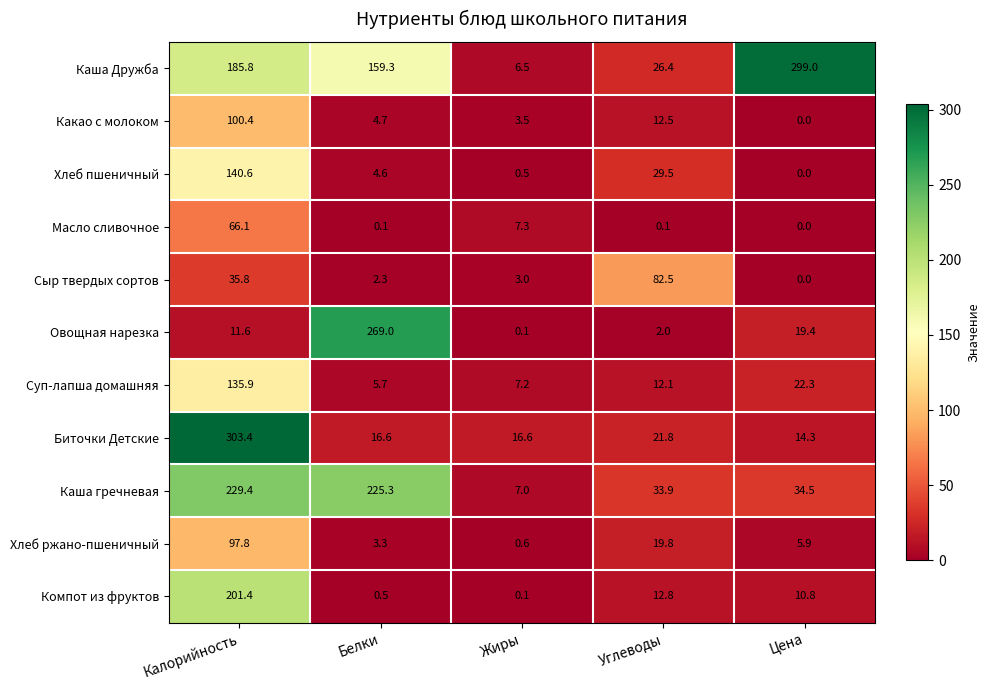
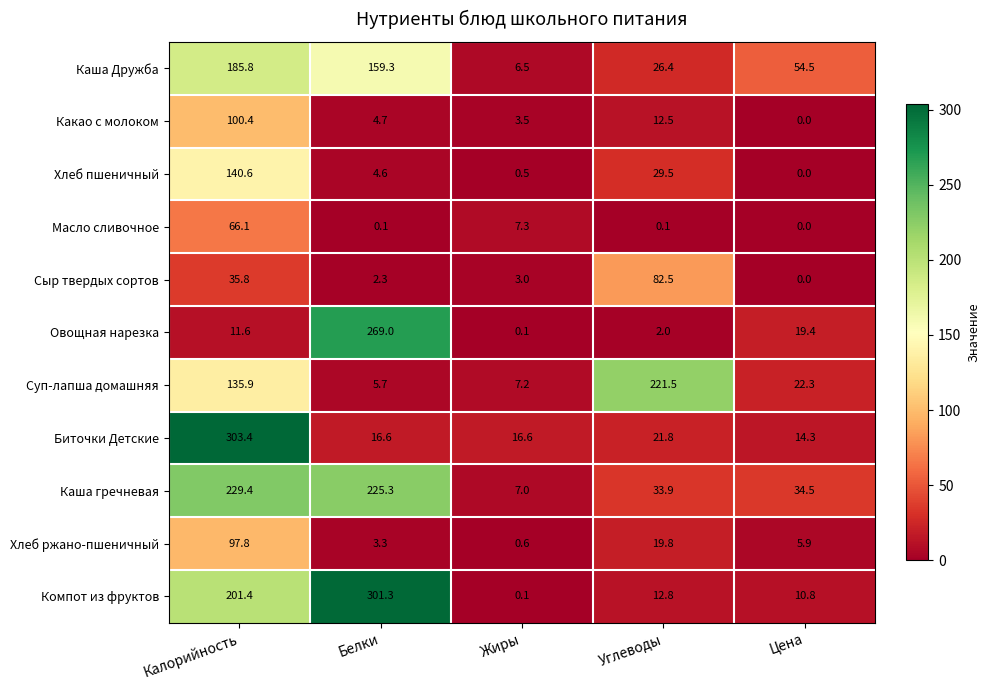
Каша Дружба, Цена: 299.0 -> 54.5
Суп-лапша домашняя, Углеводы: 12.1 -> 221.5
Компот из фруктов, Белки: 0.5 -> 301.3
